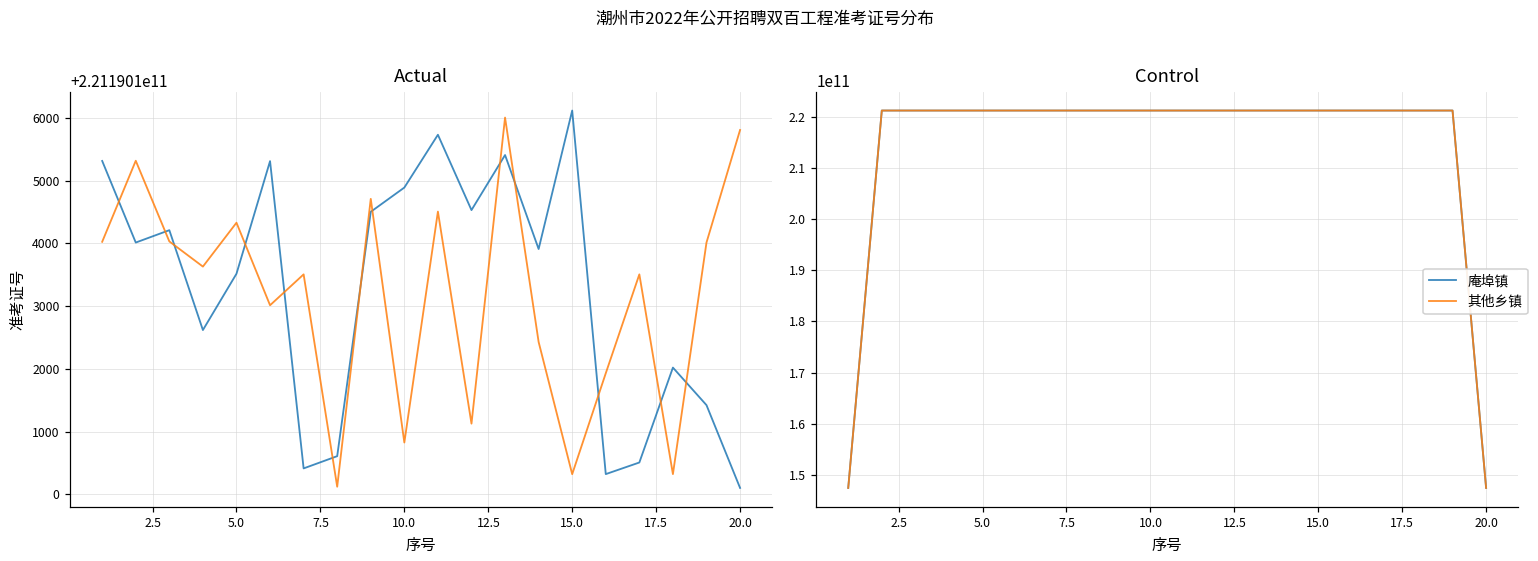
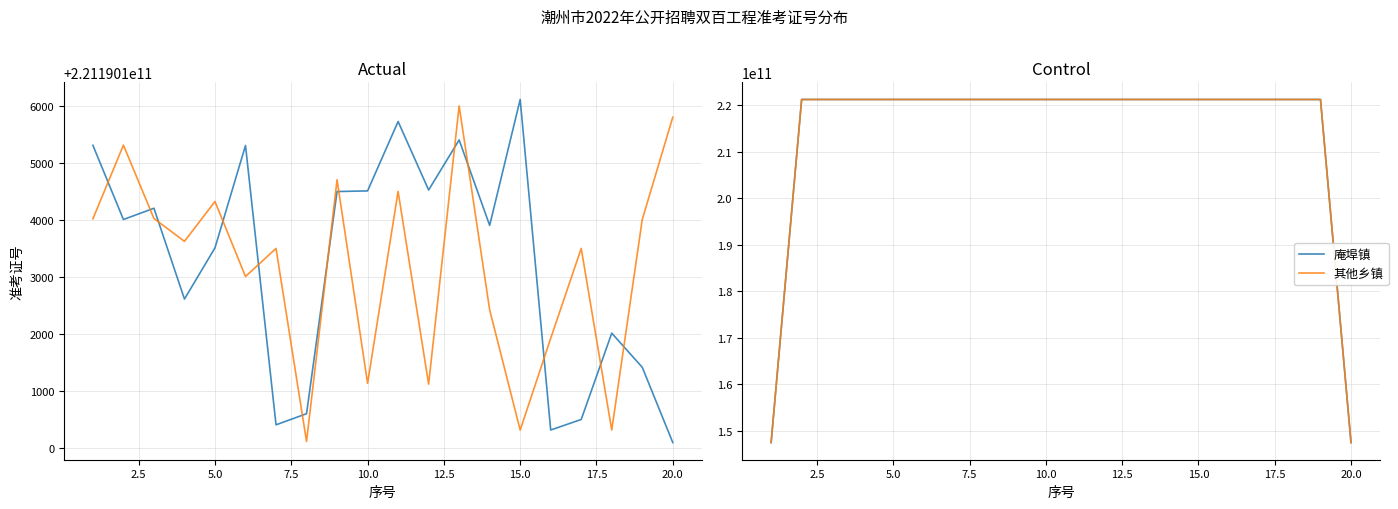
Actual, 庵埠镇, 10.0: 221190104900 -> 221190104500
Actual, 其他乡镇, 10.0: 221190100800 -> 221190101100
